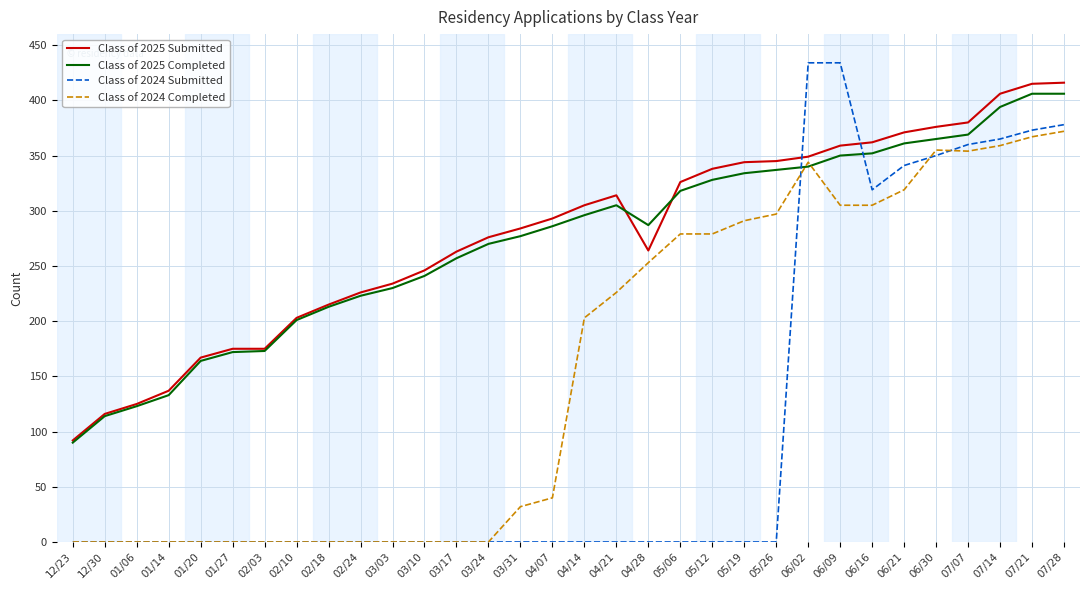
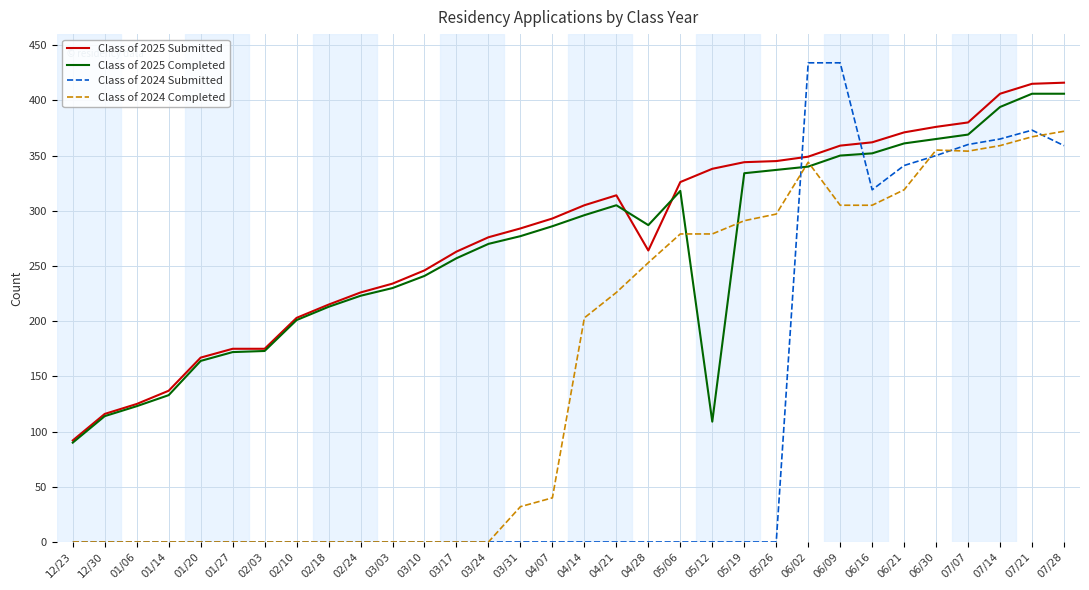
Class of 2025 Completed, 05/12: 328 -> 109
Class of 2024 Submitted, 07/28: 378 -> 359
